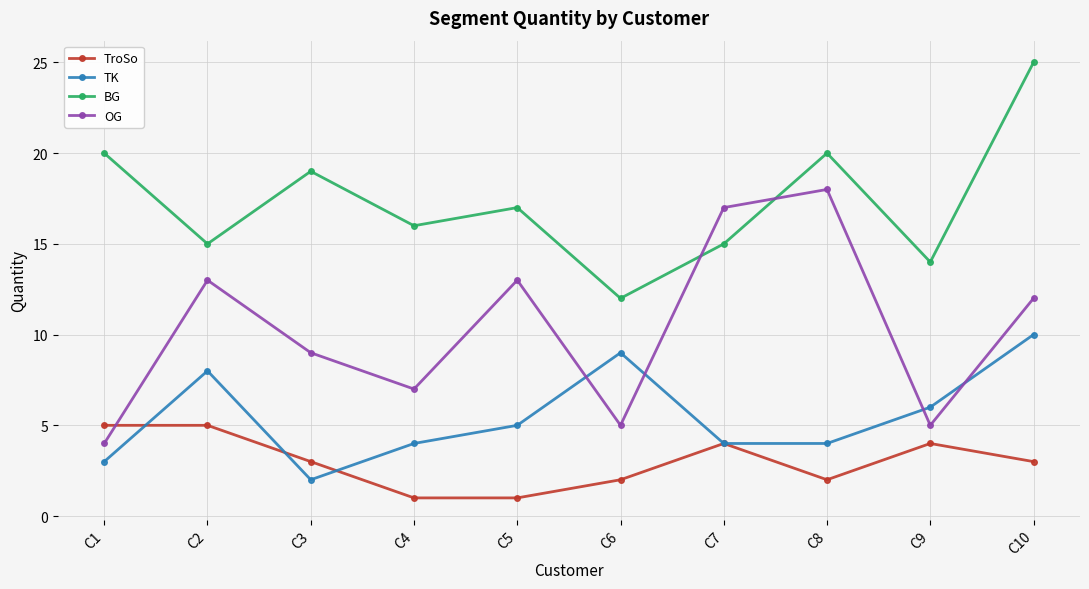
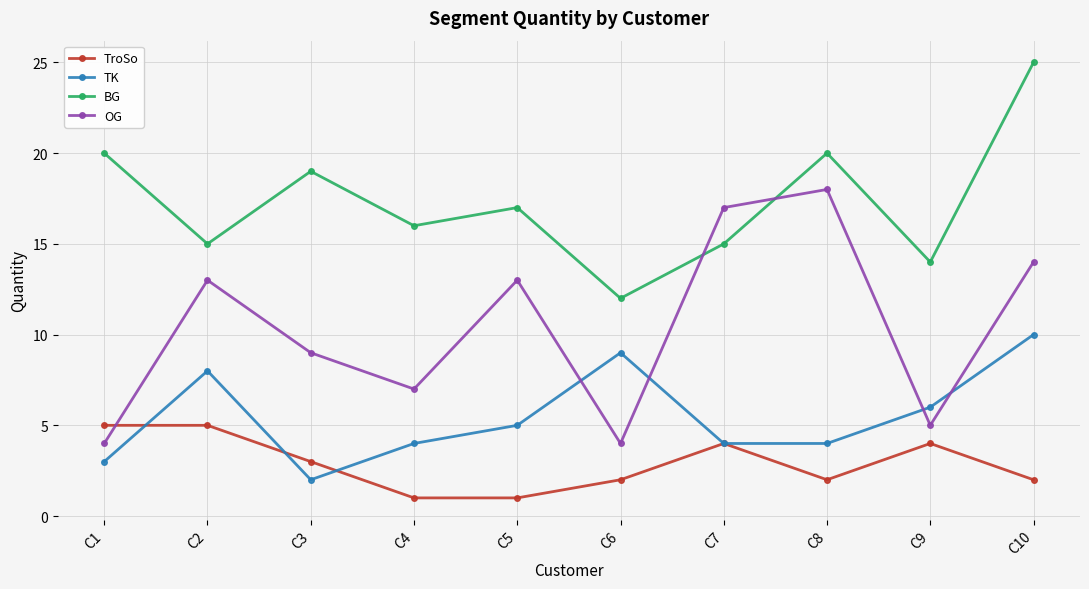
OG, C6: 5 -> 4
TroSo, C10: 3 -> 2
OG, C10: 12 -> 14
